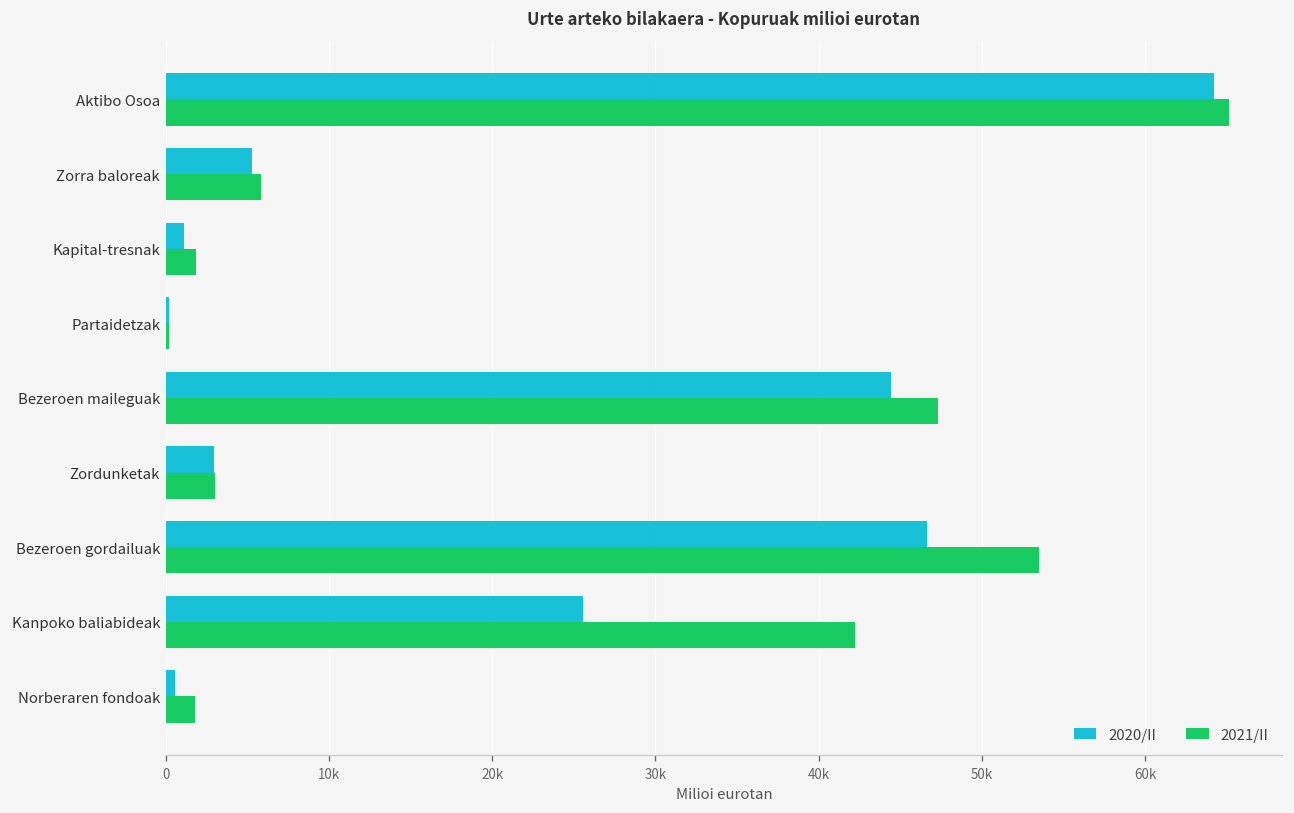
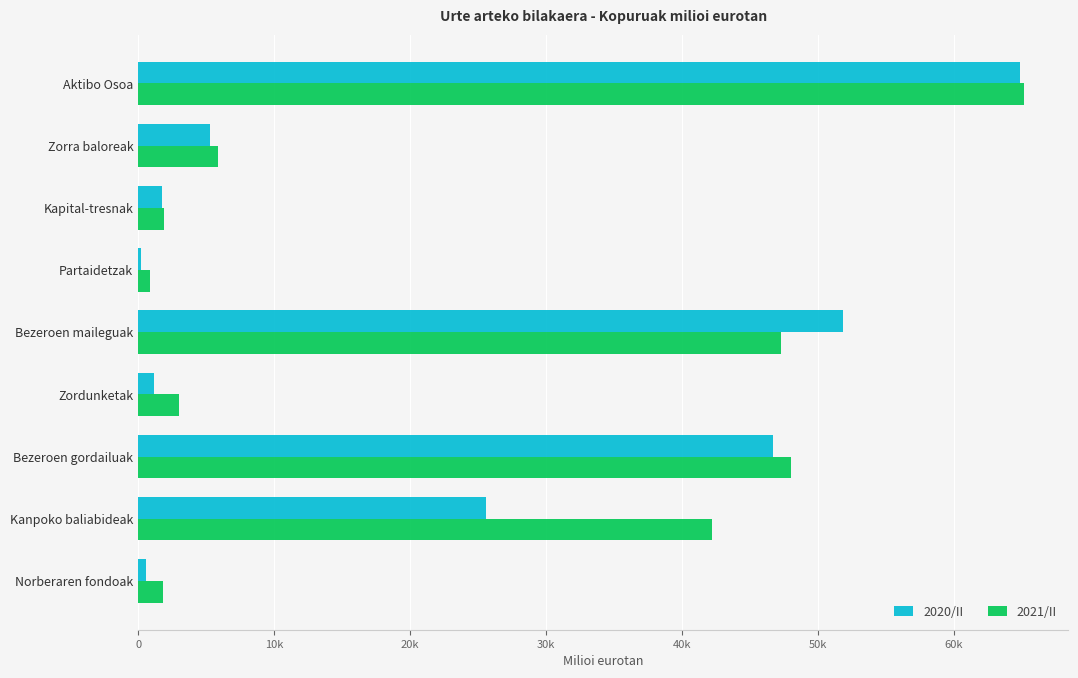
2020/II, Aktibo Osoa: 64200 -> 64800
2020/II, Kapital-tresnak: 1100 -> 1800
2021/II, Partaidetzak: 200 -> 900
2020/II, Bezeroen maileguak: 44400 -> 51800
2020/II, Zordunketak: 2900 -> 1200
2021/II, Bezeroen gordailuak: 53500 -> 48000
